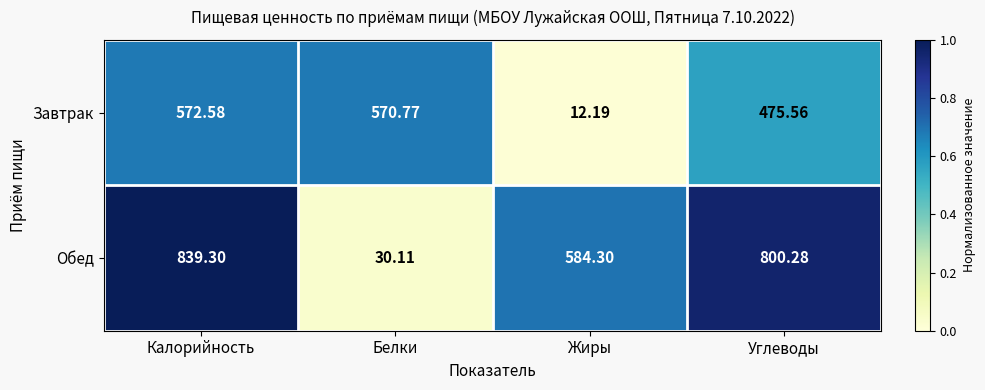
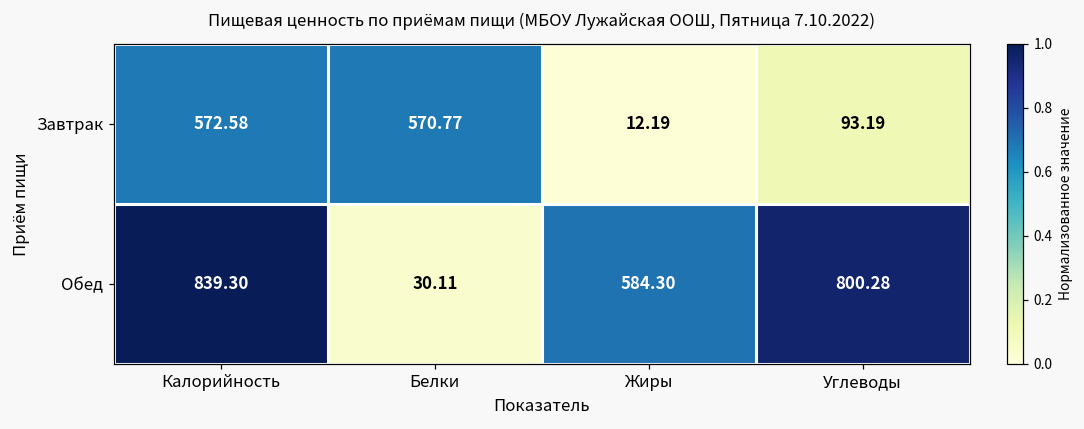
Завтрак, Углеводы: 475.56 -> 93.19
